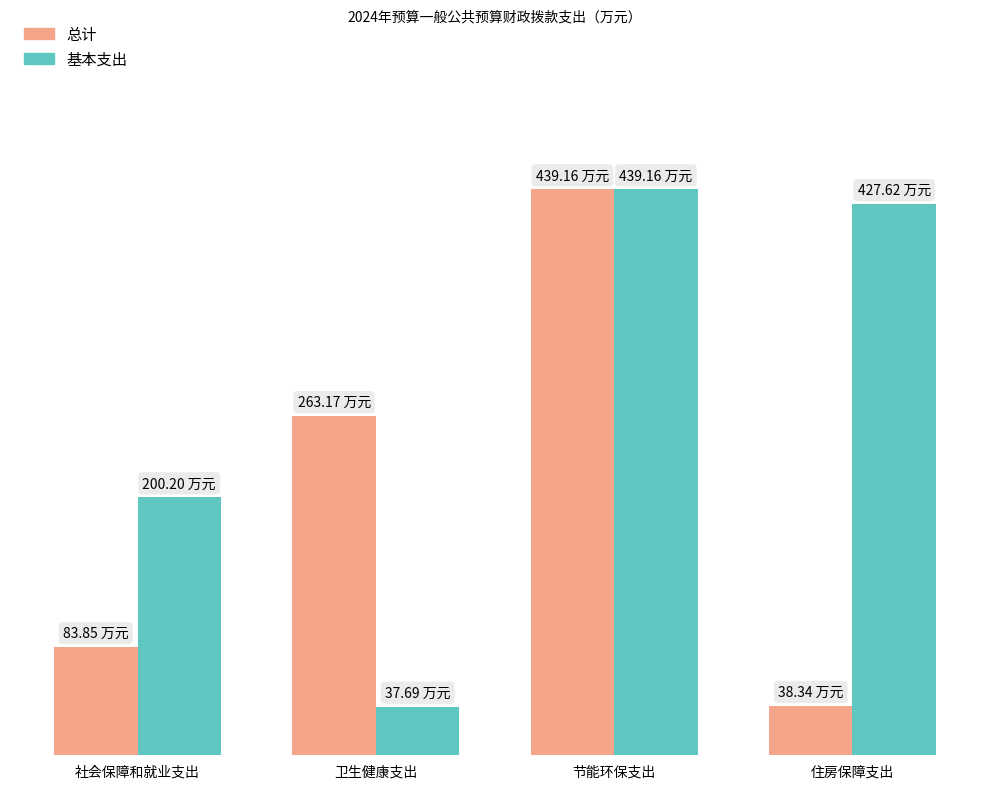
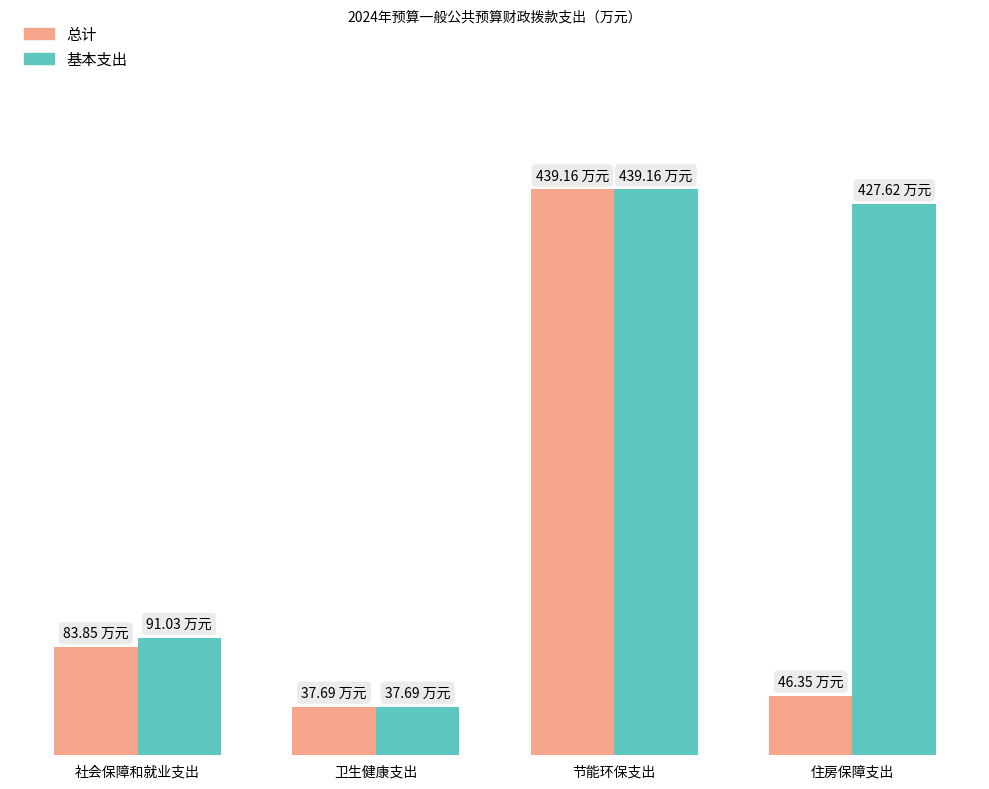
基本支出, 社会保障和就业支出: 200.20 -> 91.03
总计, 卫生健康支出: 263.17 -> 37.69
总计, 住房保障支出: 38.34 -> 46.35
